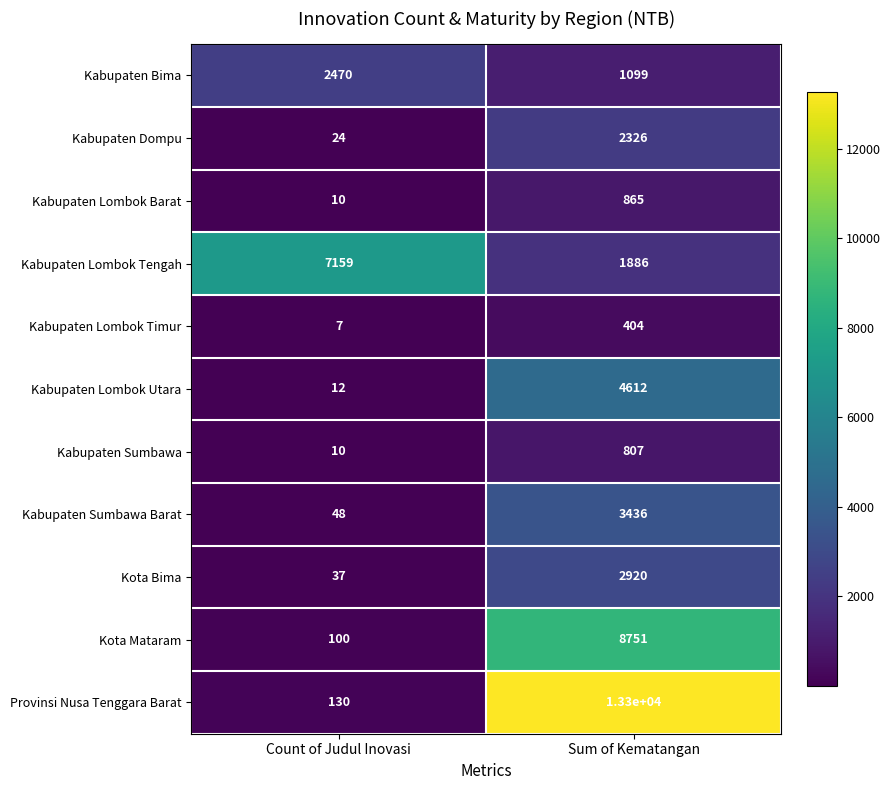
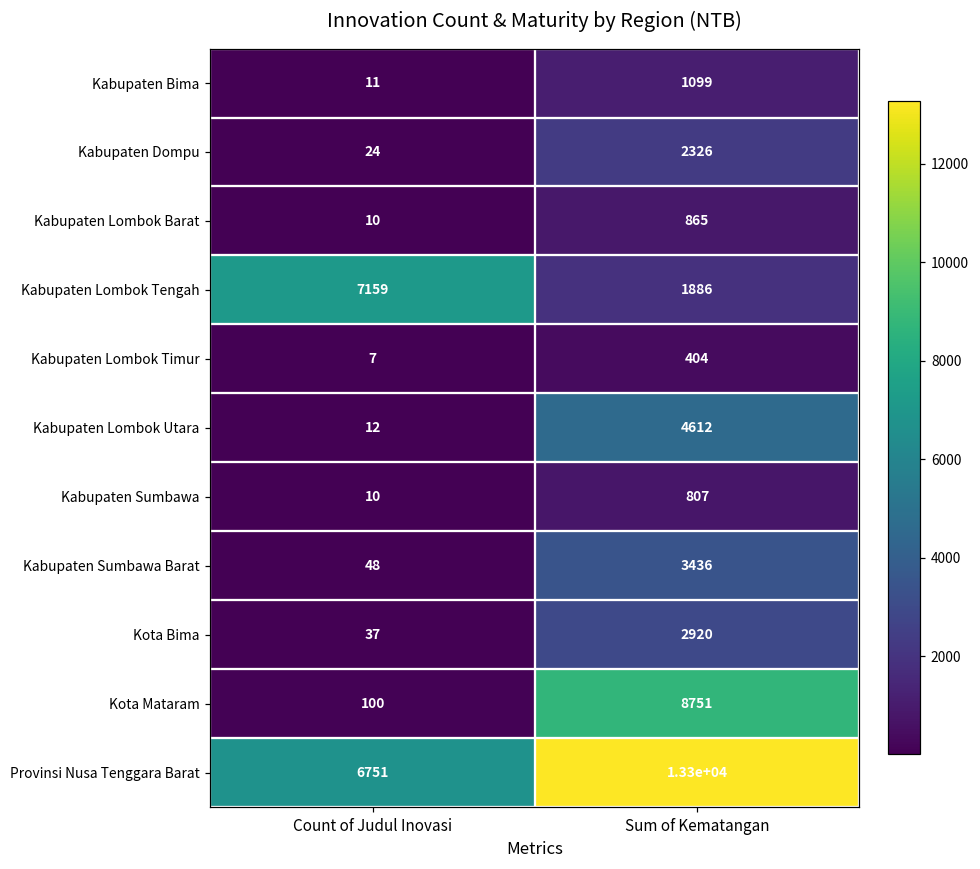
Kabupaten Bima, Count of Judul Inovasi: 2470 -> 11
Provinsi Nusa Tenggara Barat, Count of Judul Inovasi: 130 -> 6751
